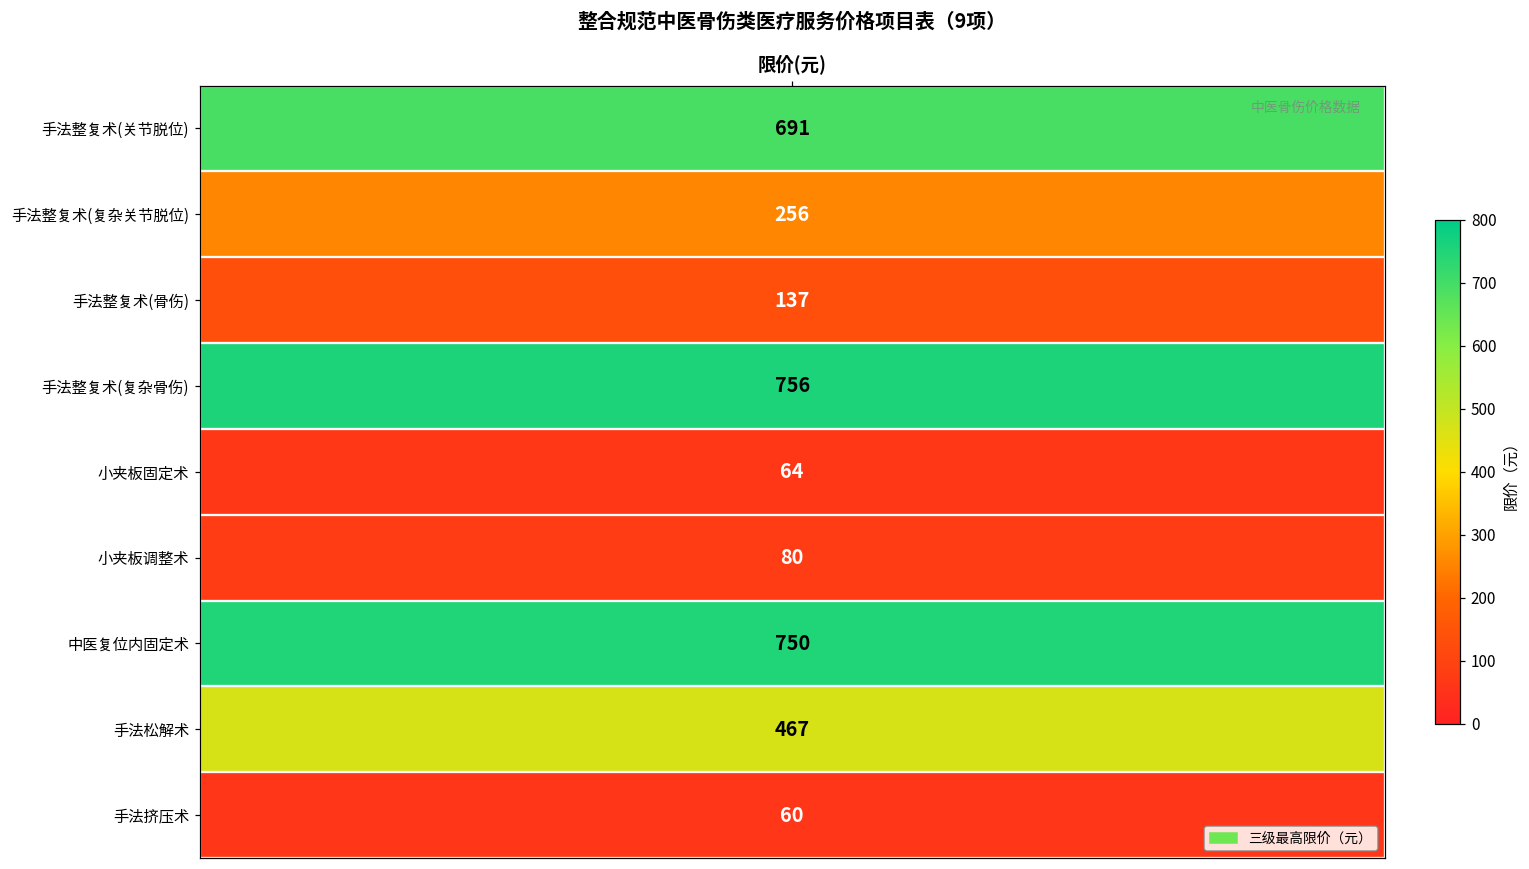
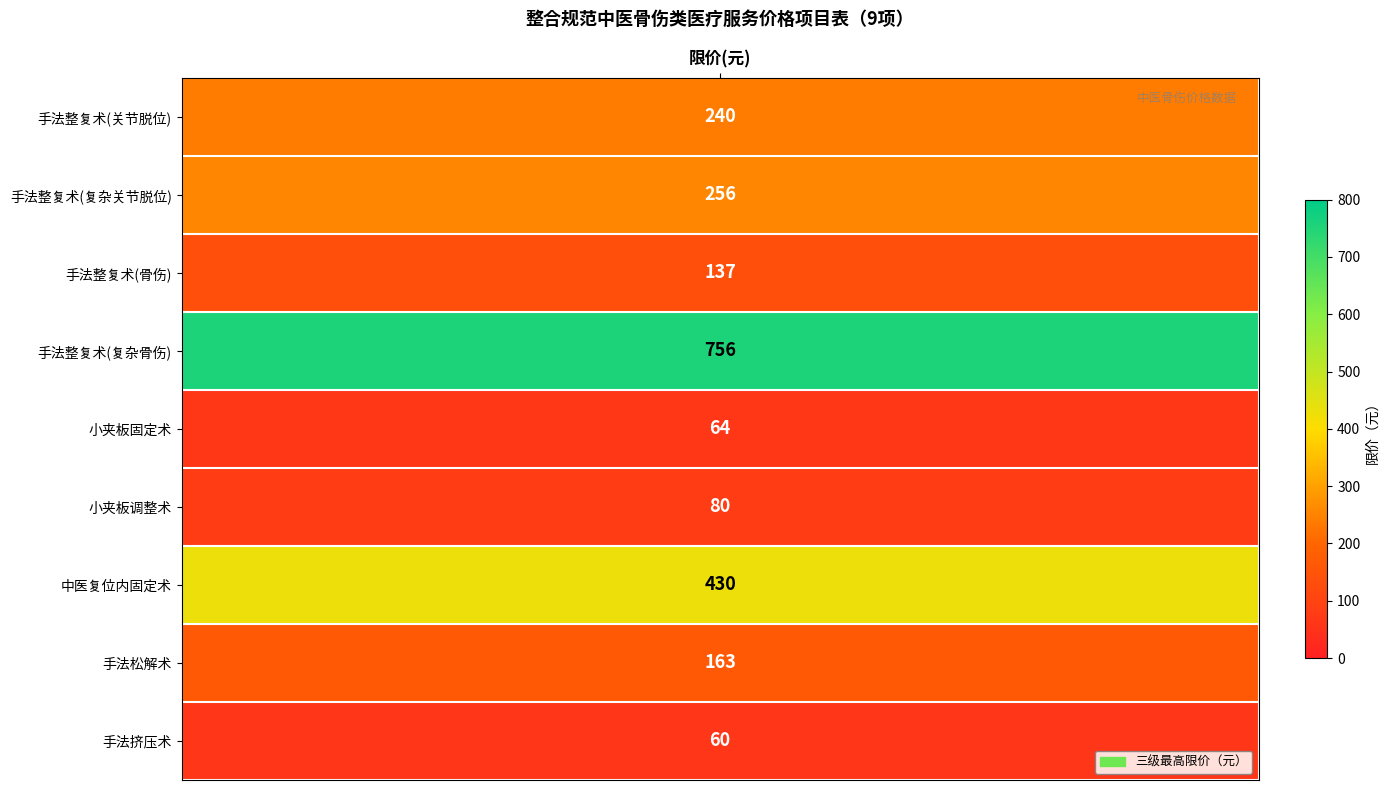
手法整复术(关节脱位), 限价(元): 691 -> 240
中医复位内固定术, 限价(元): 750 -> 430
手法松解术, 限价(元): 467 -> 163
